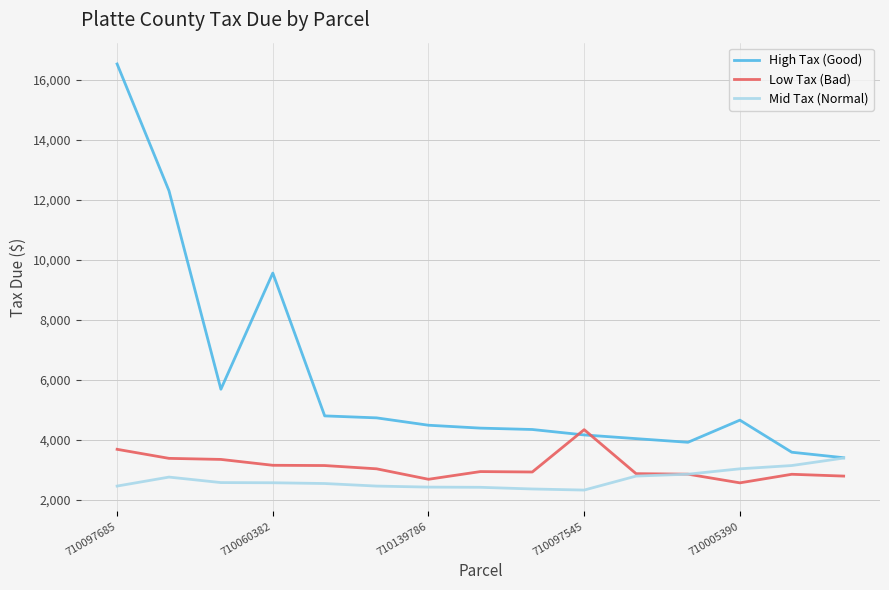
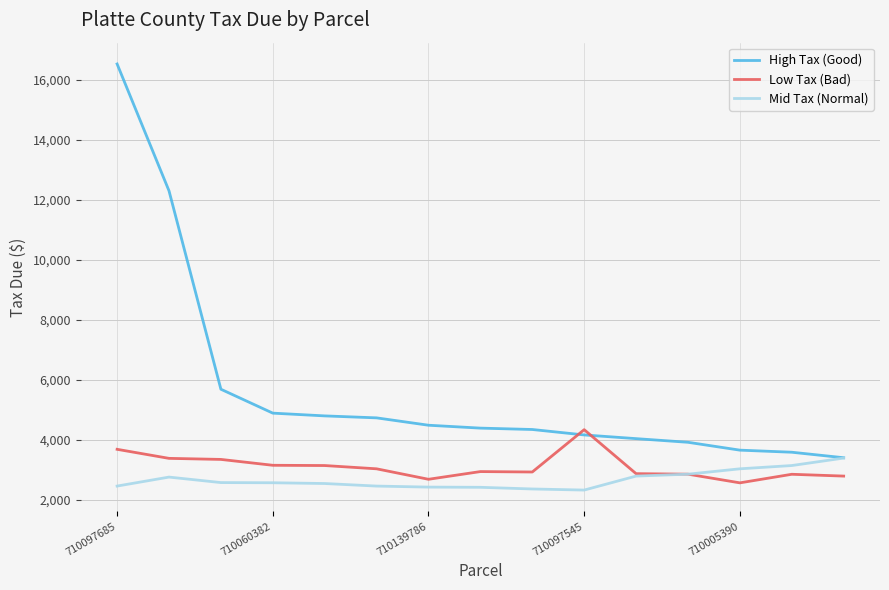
High Tax (Good), 710060382: 9,600 -> 4,900
High Tax (Good), 710005390: 4,700 -> 3,700
